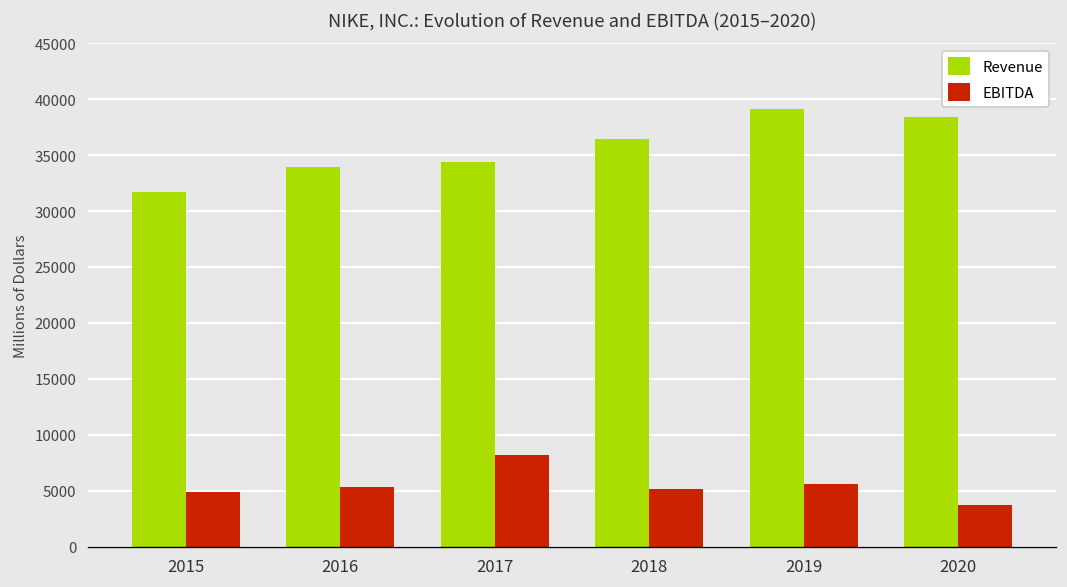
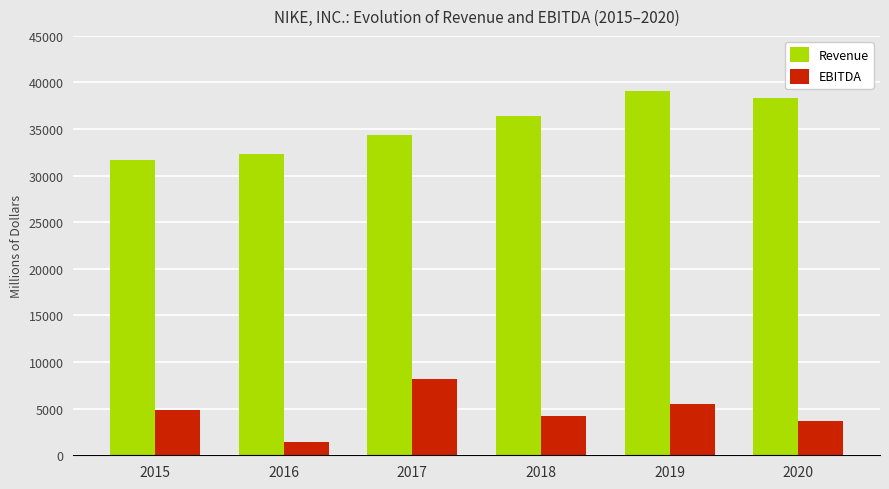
Revenue, 2016: 34000 -> 32000
EBITDA, 2016: 5000 -> 1000
EBITDA, 2018: 5000 -> 4000
